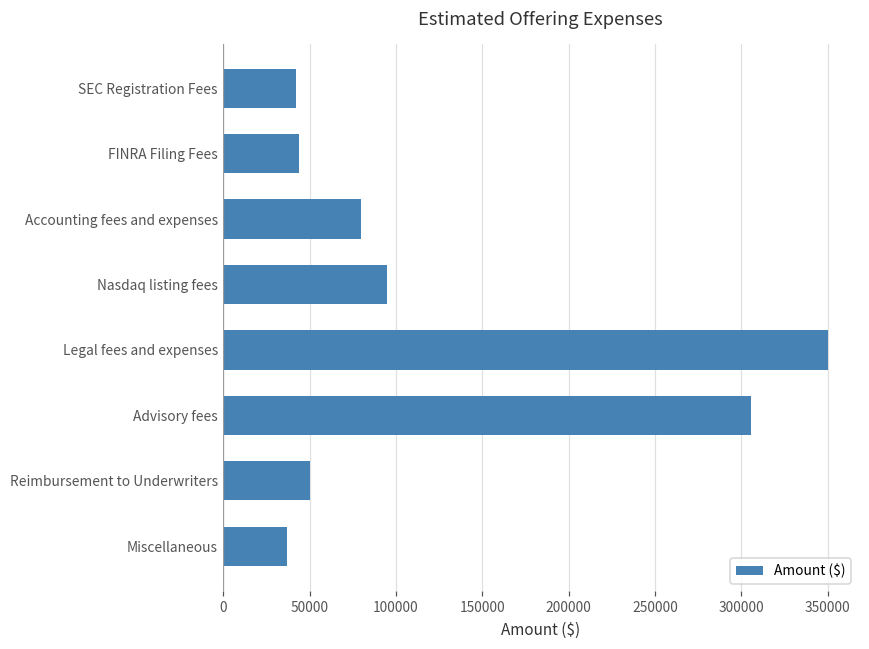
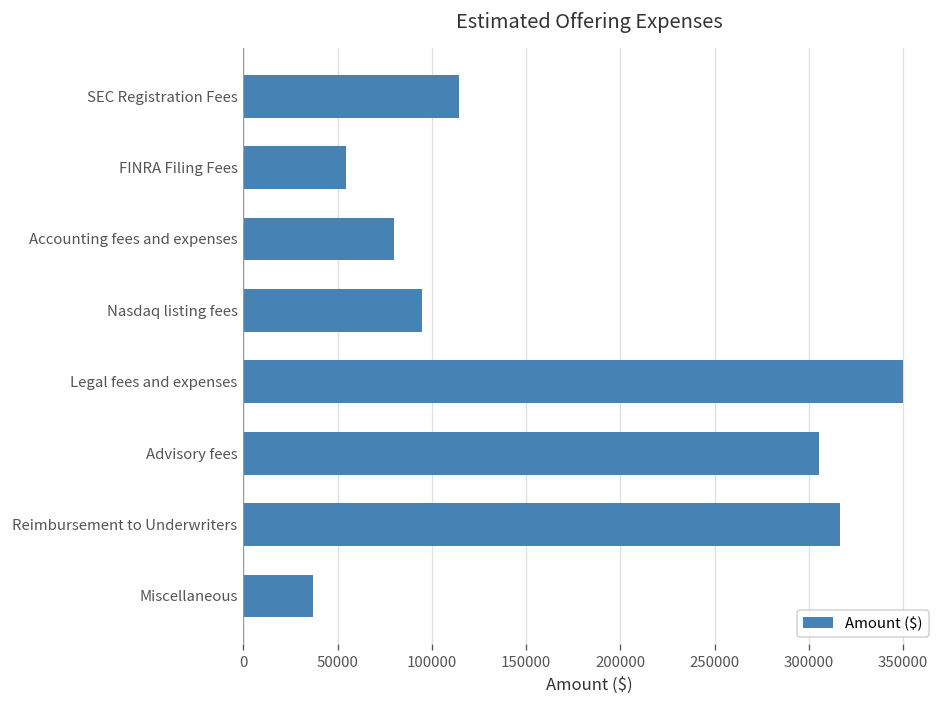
SEC Registration Fees: 42000 -> 114000
FINRA Filing Fees: 44000 -> 54000
Reimbursement to Underwriters: 50000 -> 317000
